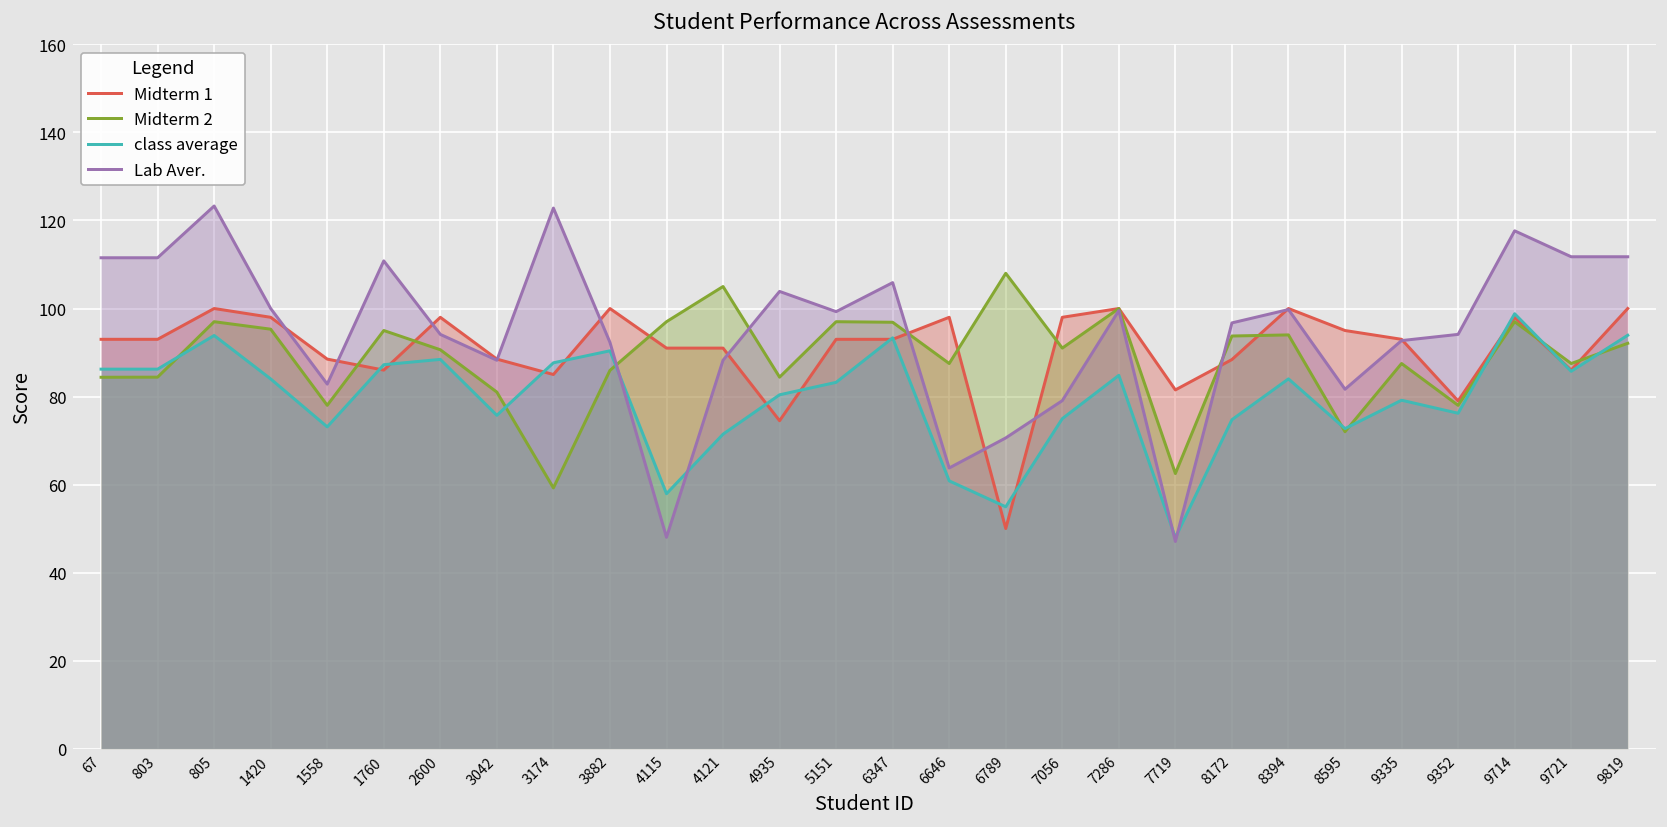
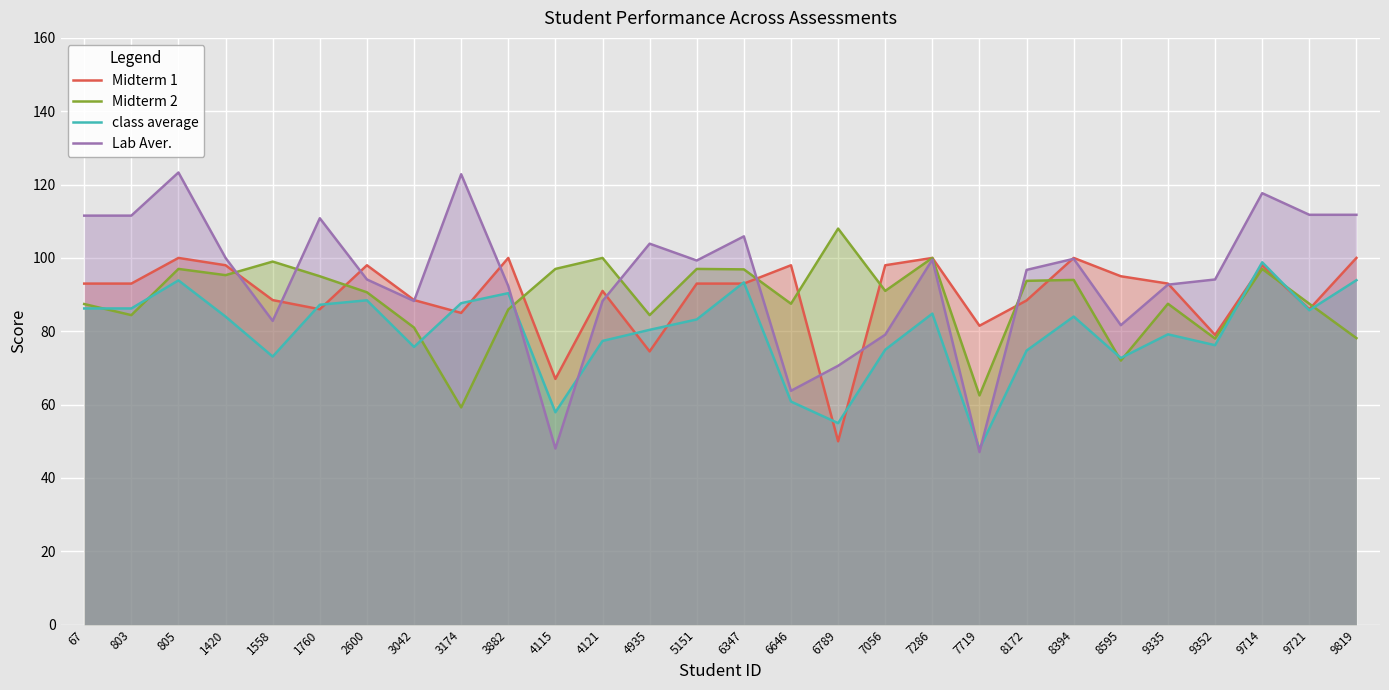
Midterm 2, 67: 84 -> 87
Midterm 2, 1558: 78 -> 99
Midterm 1, 4115: 91 -> 67
Midterm 2, 4121: 105 -> 100
class average, 4121: 71 -> 77
Midterm 2, 9819: 92 -> 78
